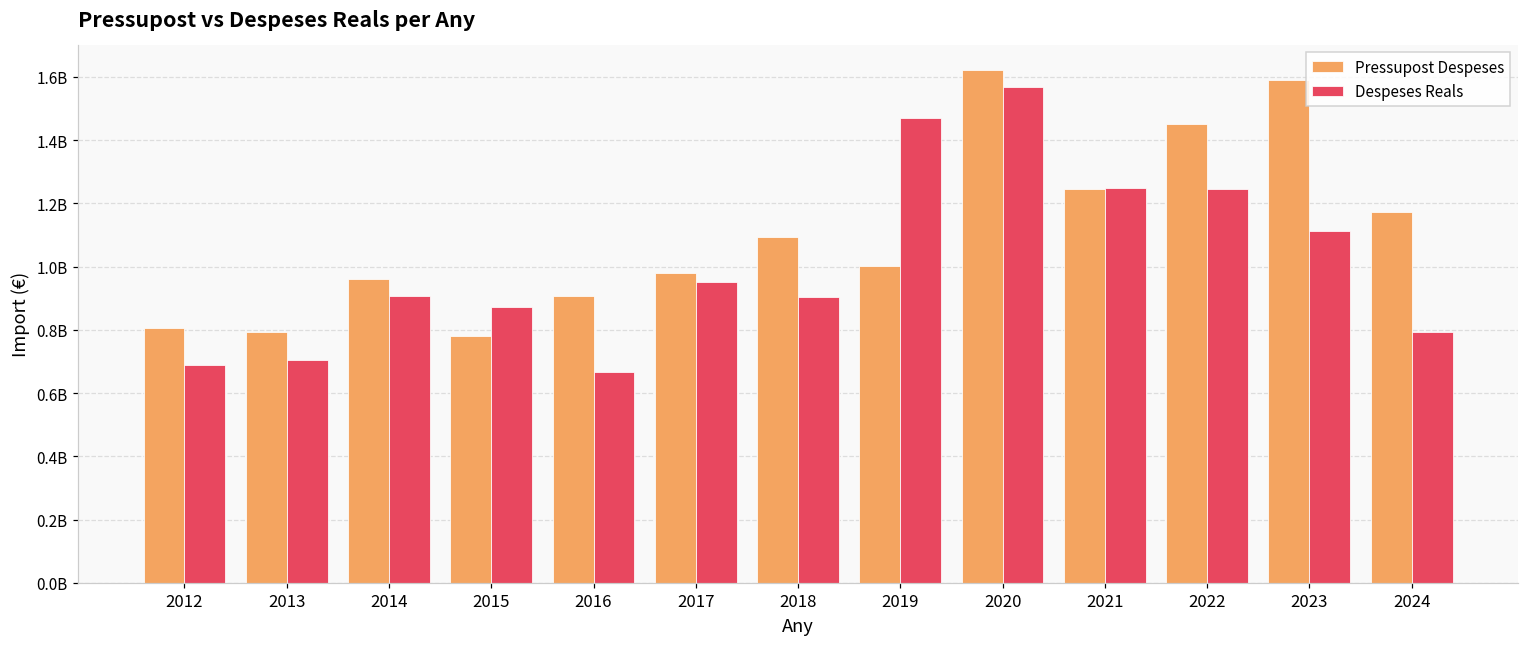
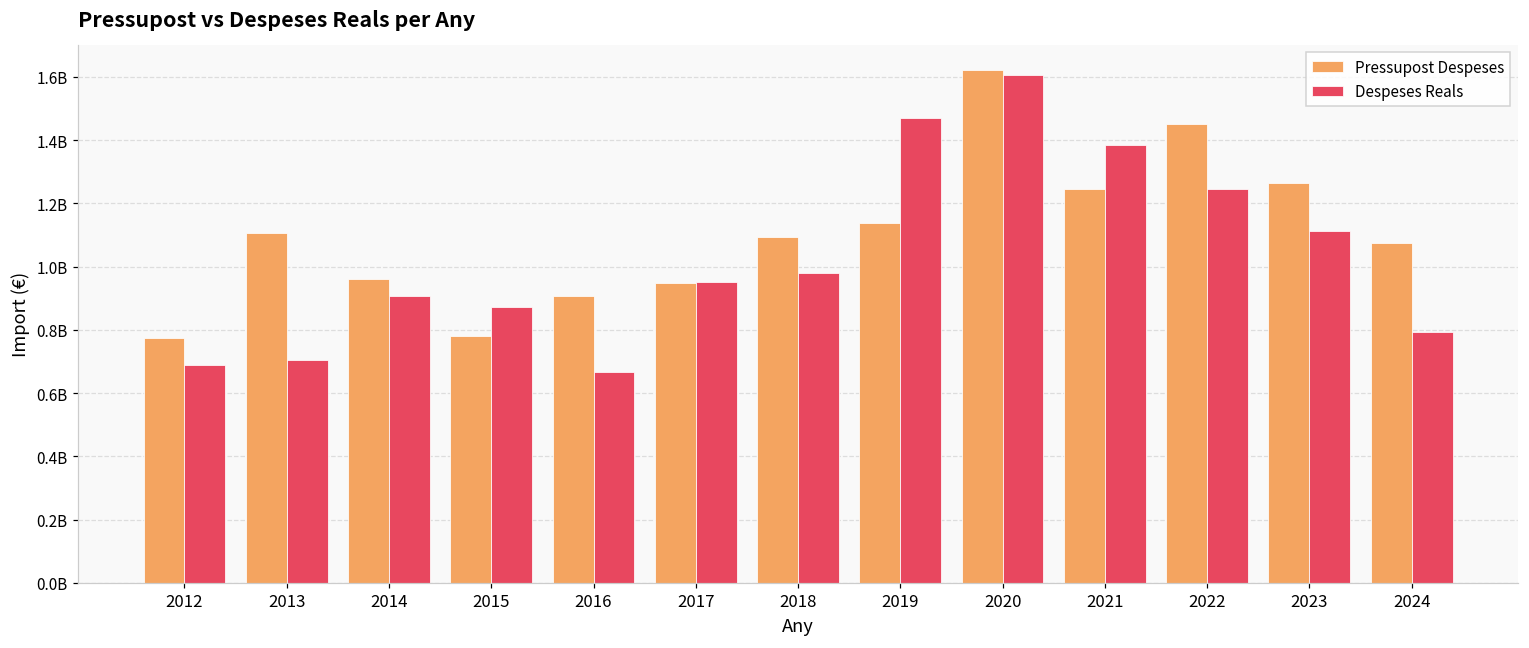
Pressupost Despeses, 2012: 800000000 -> 770000000
Pressupost Despeses, 2013: 790000000 -> 1110000000
Pressupost Despeses, 2017: 980000000 -> 950000000
Despeses Reals, 2018: 900000000 -> 980000000
Pressupost Despeses, 2019: 1000000000 -> 1140000000
Despeses Reals, 2020: 1570000000 -> 1610000000
Despeses Reals, 2021: 1250000000 -> 1380000000
Pressupost Despeses, 2023: 1590000000 -> 1260000000
Pressupost Despeses, 2024: 1170000000 -> 1080000000
